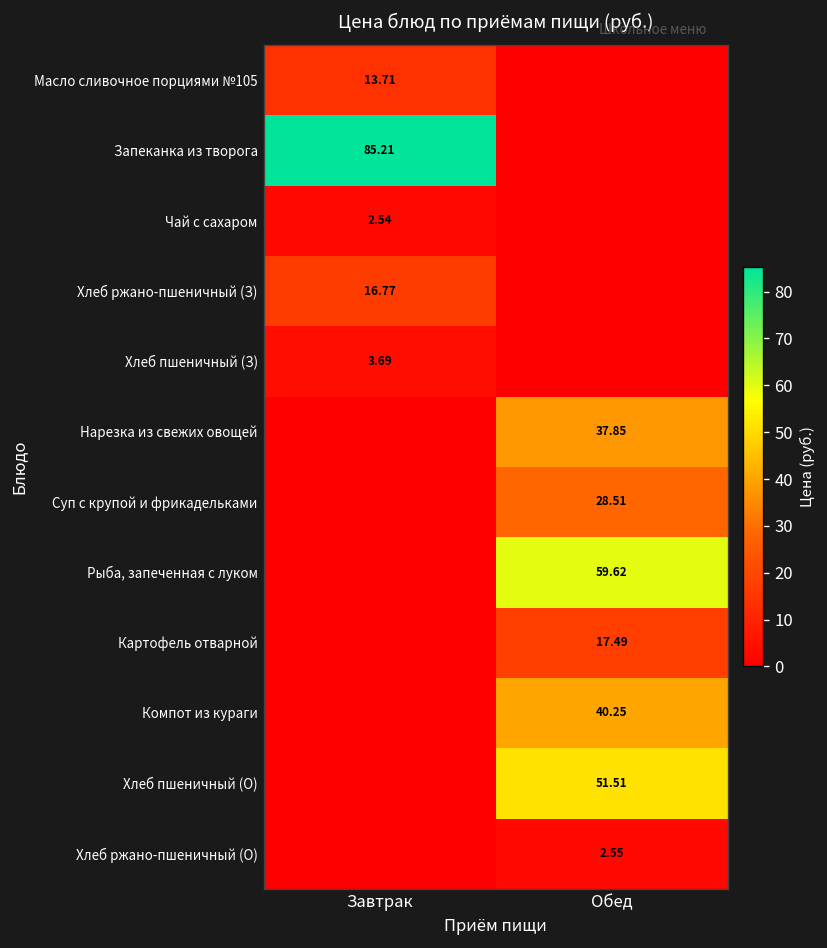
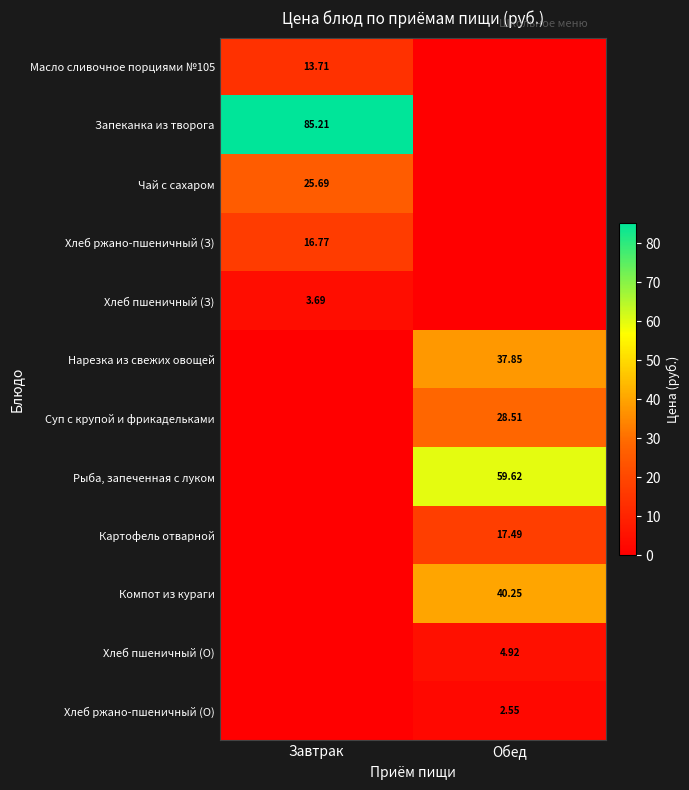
Чай с сахаром, Завтрак: 2.54 -> 25.69
Хлеб пшеничный (О), Обед: 51.51 -> 4.92
